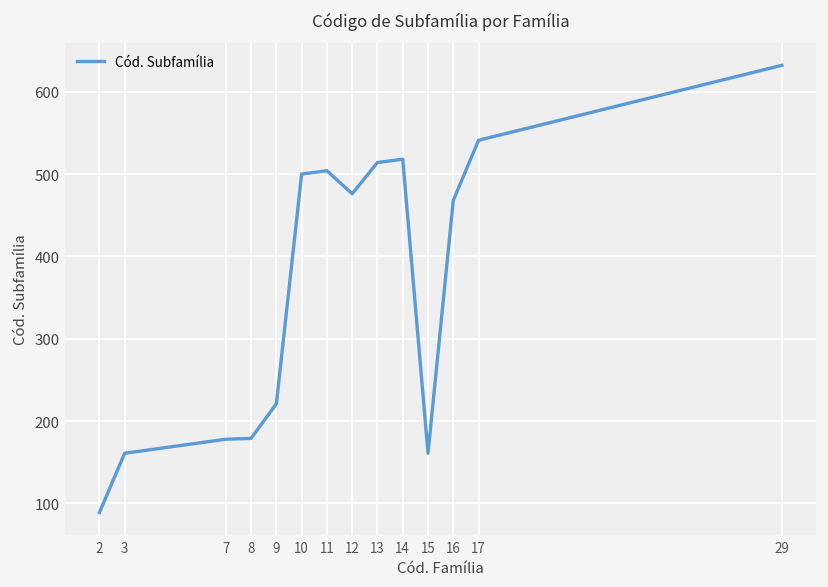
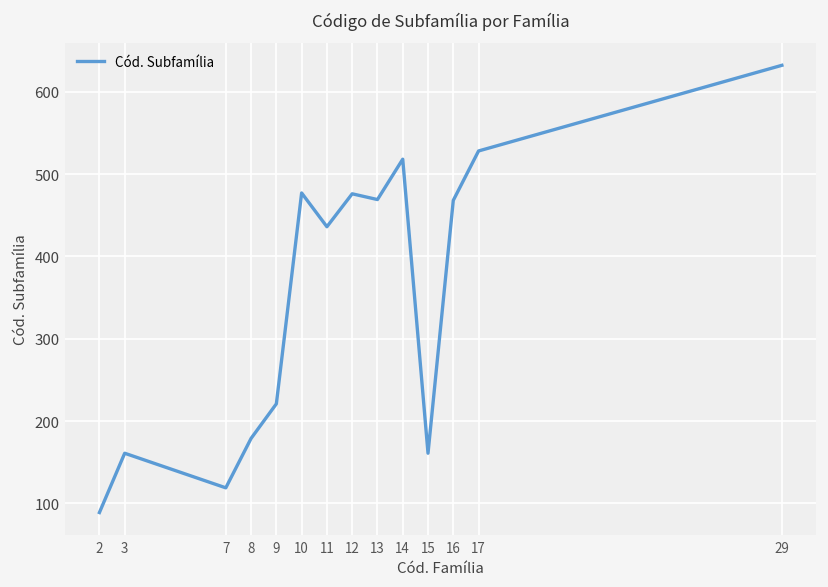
7: 180 -> 120
10: 500 -> 480
11: 500 -> 440
13: 510 -> 470
17: 540 -> 530
